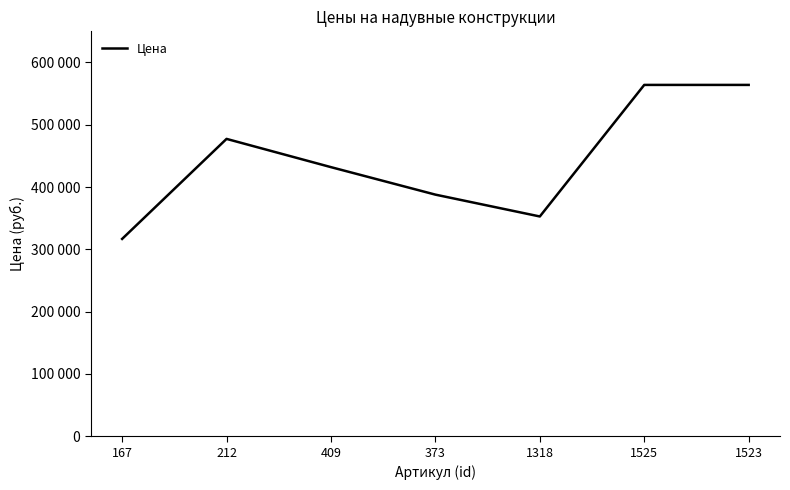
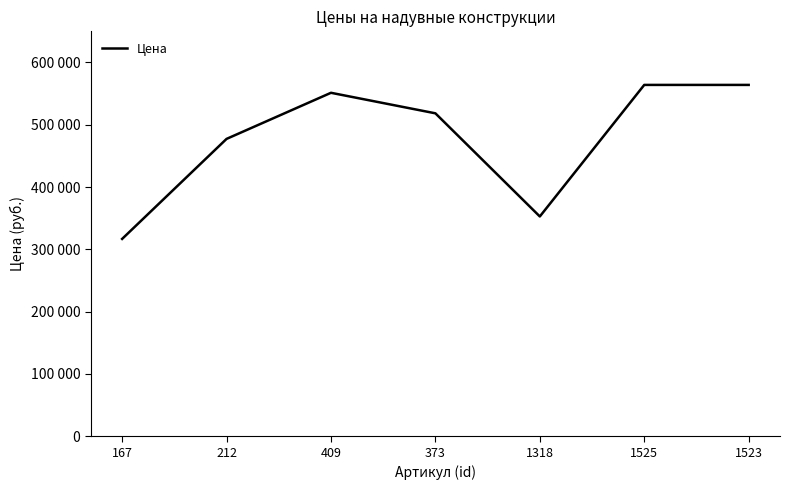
409: 430000 -> 550000
373: 390000 -> 520000
